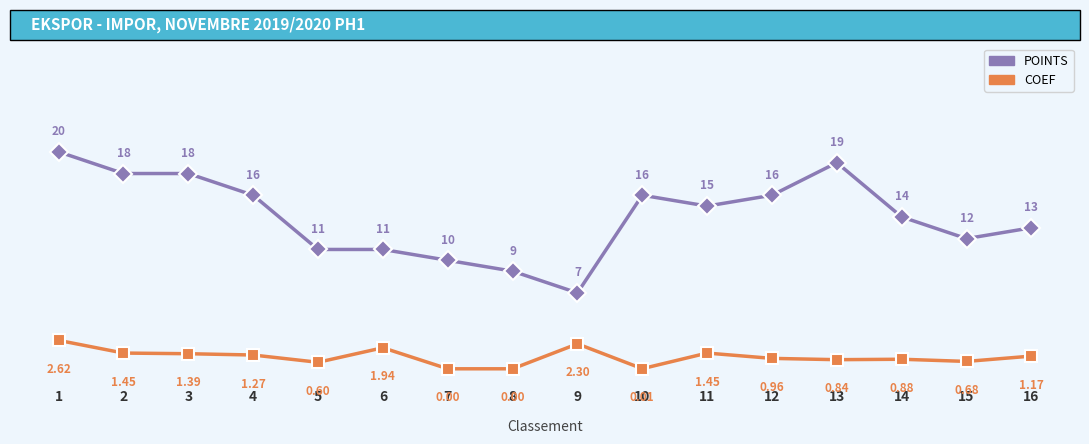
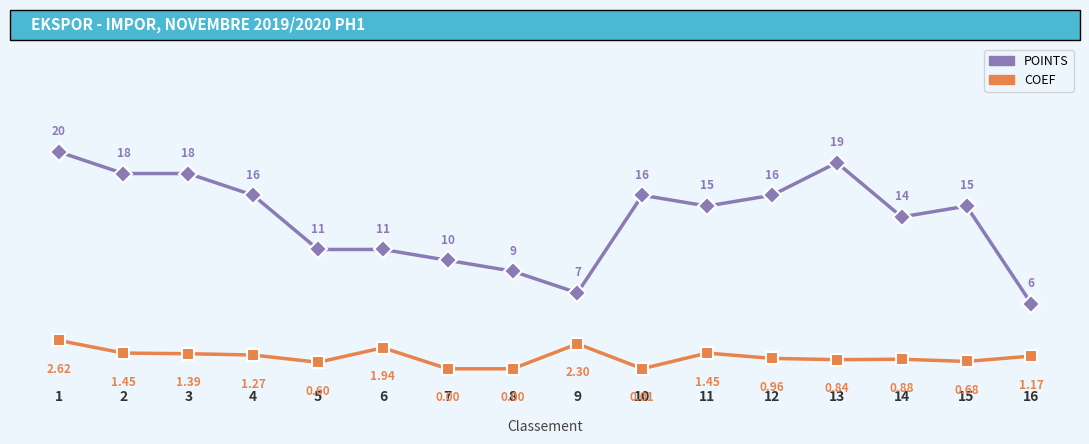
POINTS, 15: 12 -> 15
POINTS, 16: 13 -> 6
